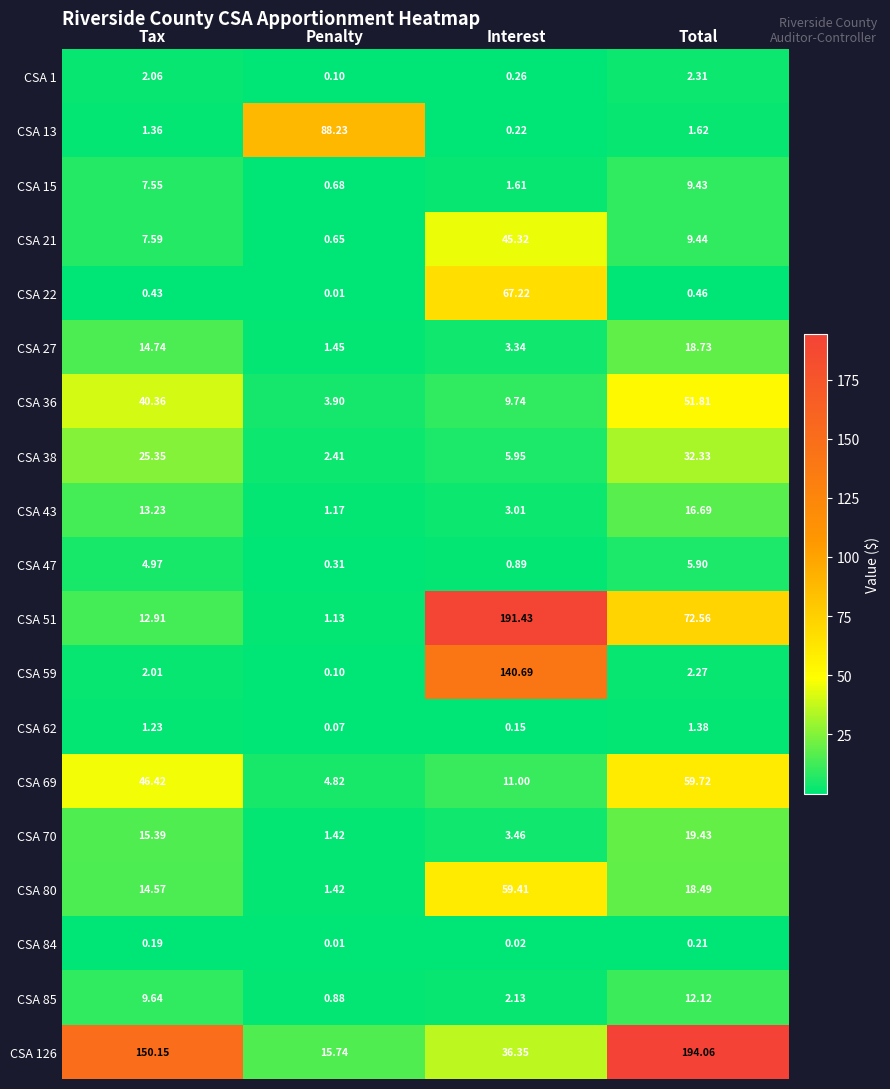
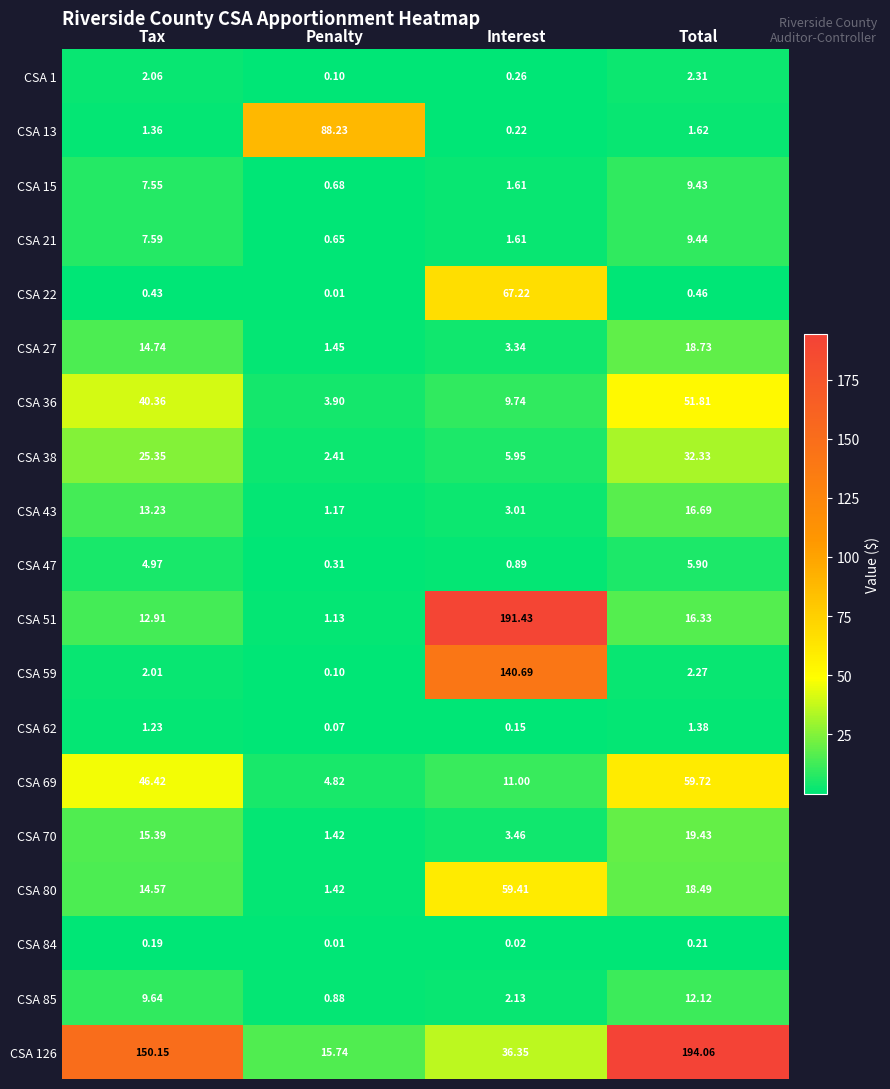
CSA 21, Interest: 45.32 -> 1.61
CSA 51, Total: 72.56 -> 16.33
